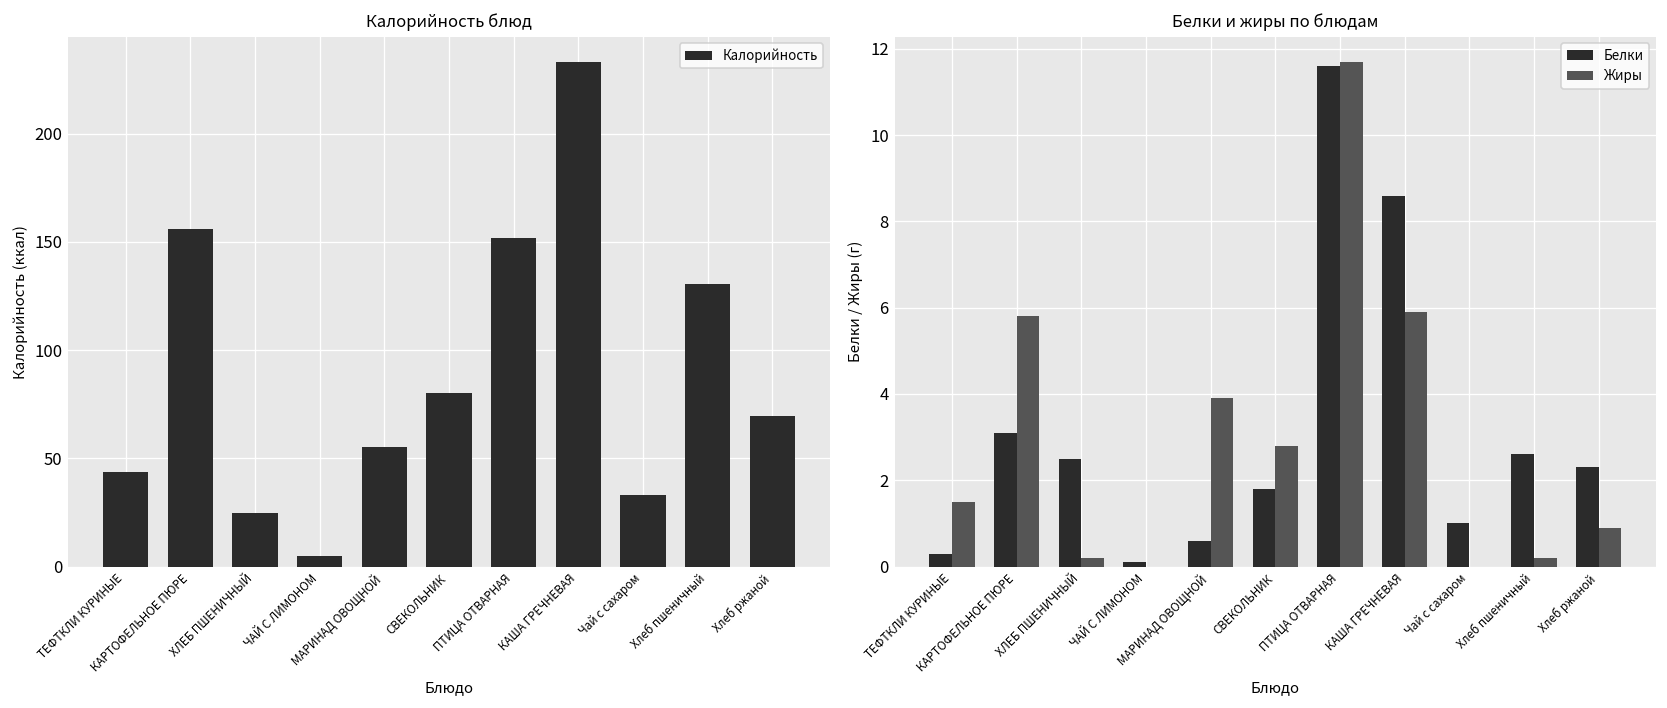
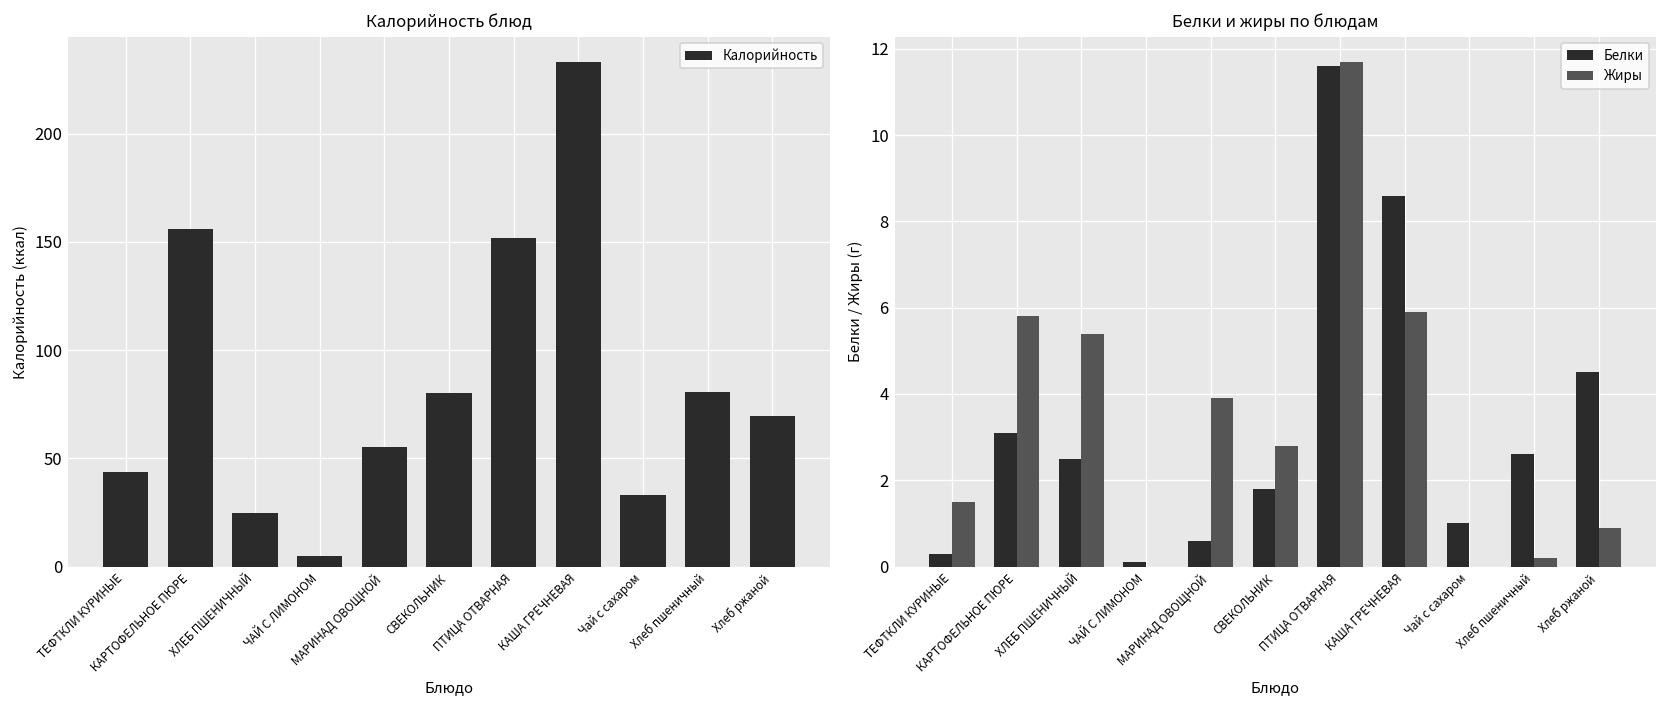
Калорийность блюд, Хлеб пшеничный: 130 -> 80
Белки и жиры по блюдам, Жиры, ХЛЕБ ПШЕНИЧНЫЙ: 0.2 -> 5.4
Белки и жиры по блюдам, Белки, Хлеб ржаной: 2.3 -> 4.5
